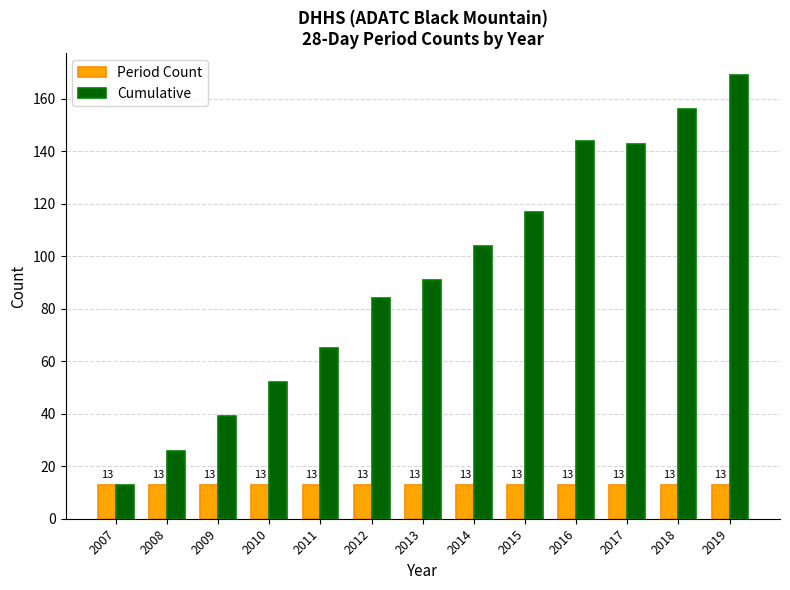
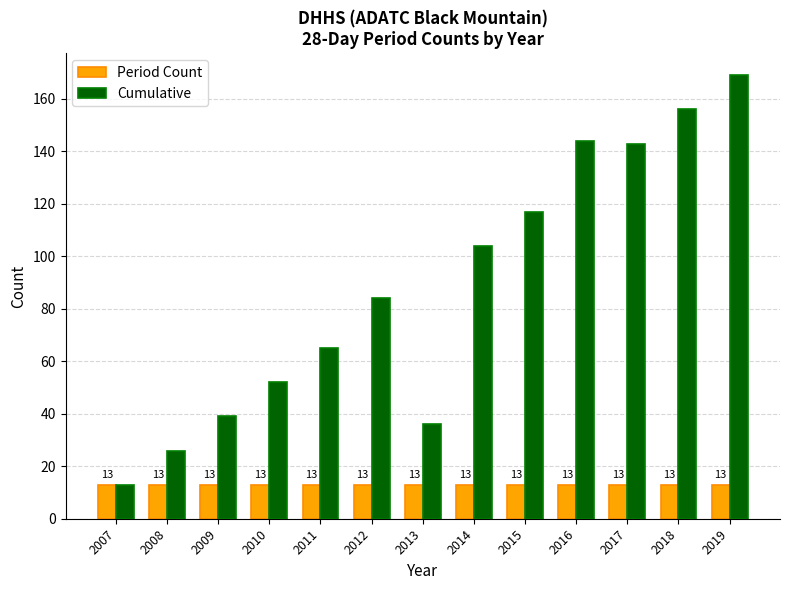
Cumulative, 2013: 91 -> 36
